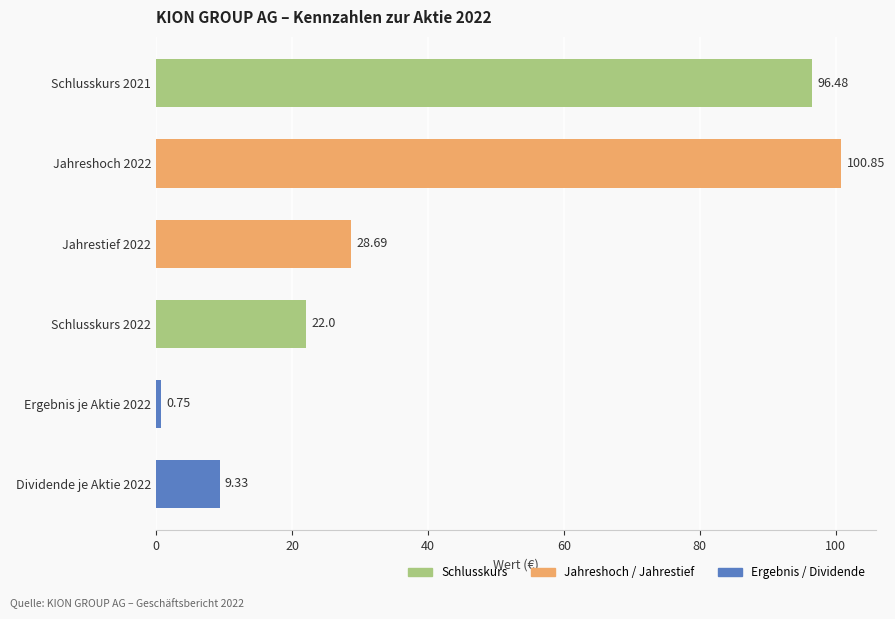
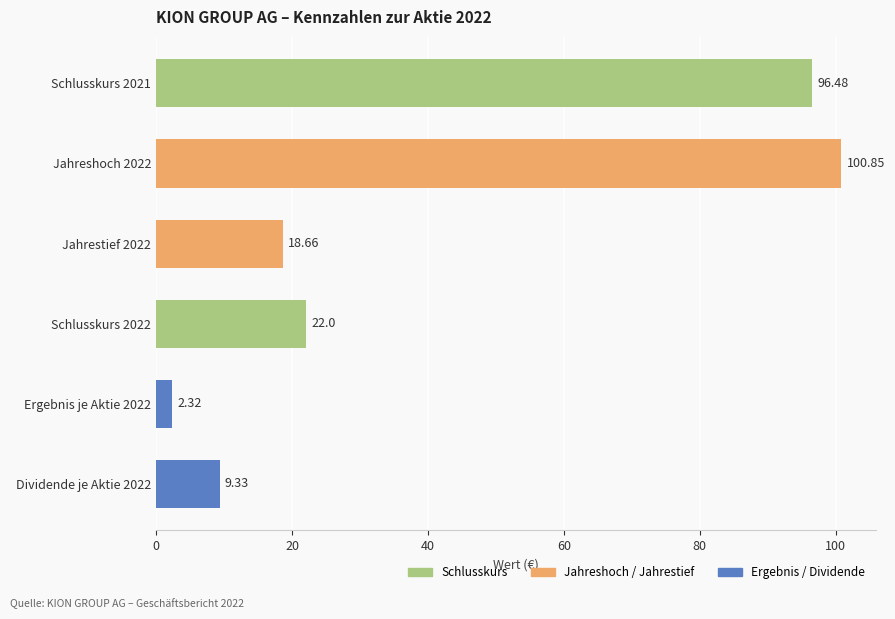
Jahrestief 2022: 28.69 -> 18.66
Ergebnis je Aktie 2022: 0.75 -> 2.32
